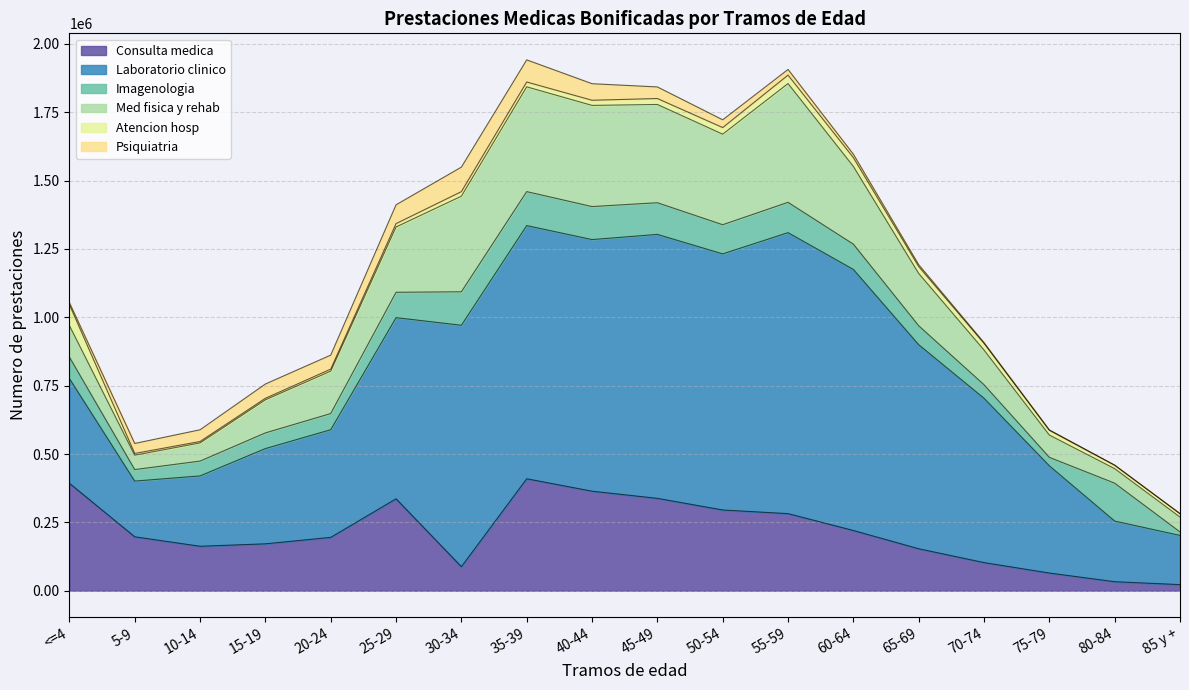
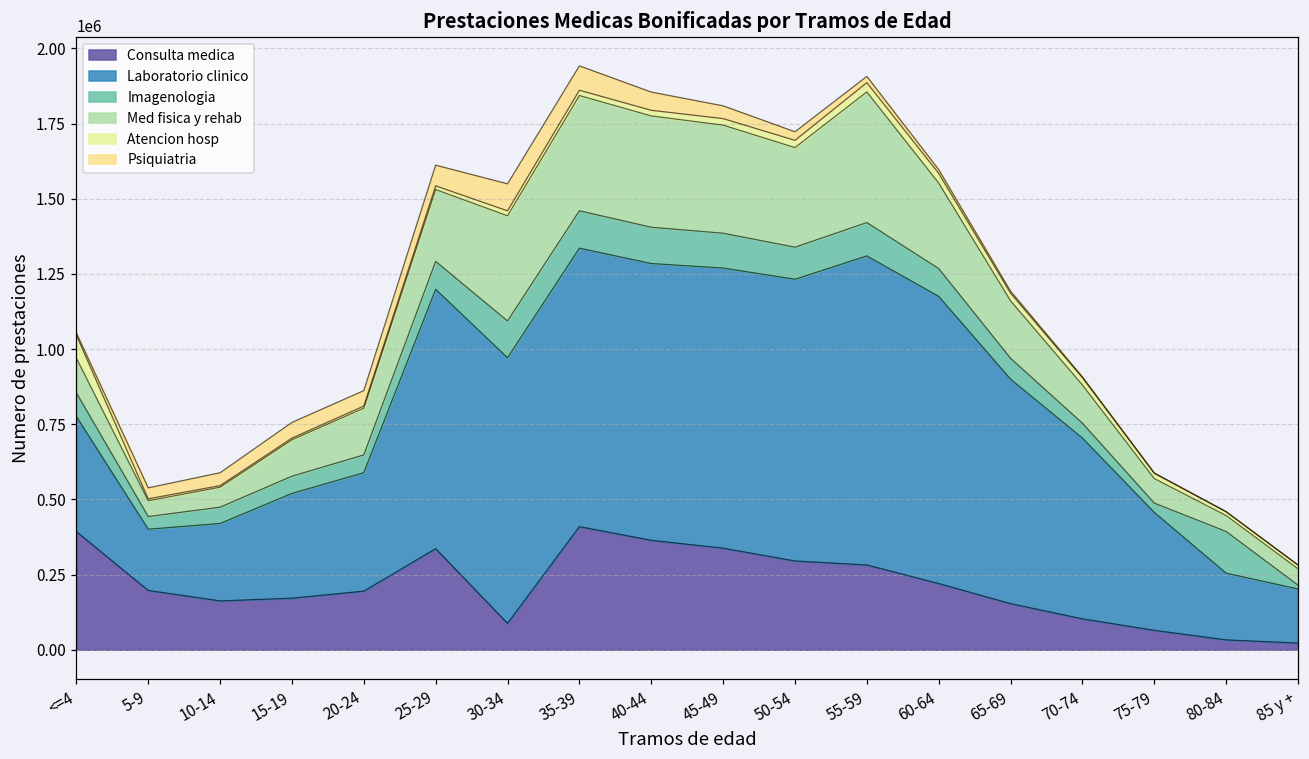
Laboratorio clinico, 25-29: 660000 -> 860000
Laboratorio clinico, 45-49: 970000 -> 930000
